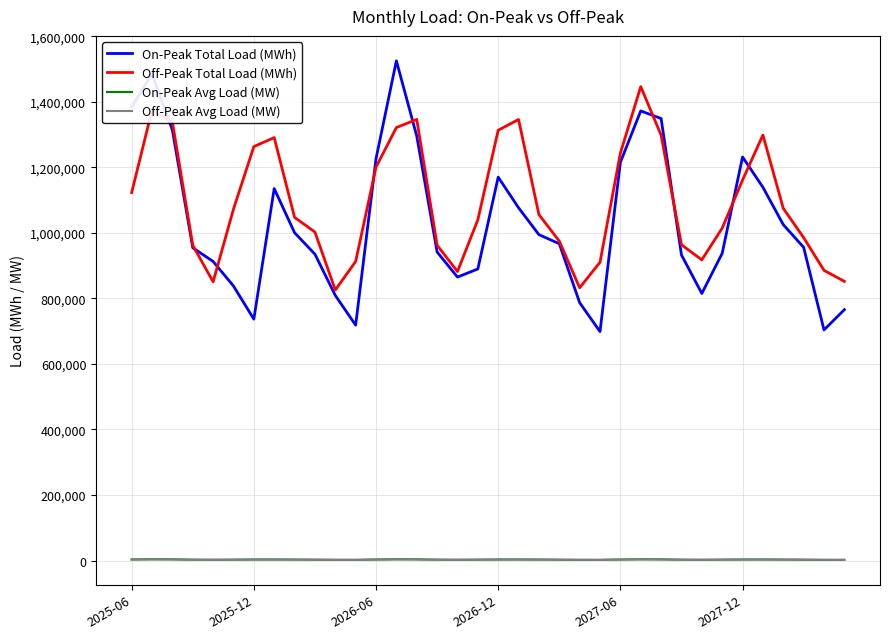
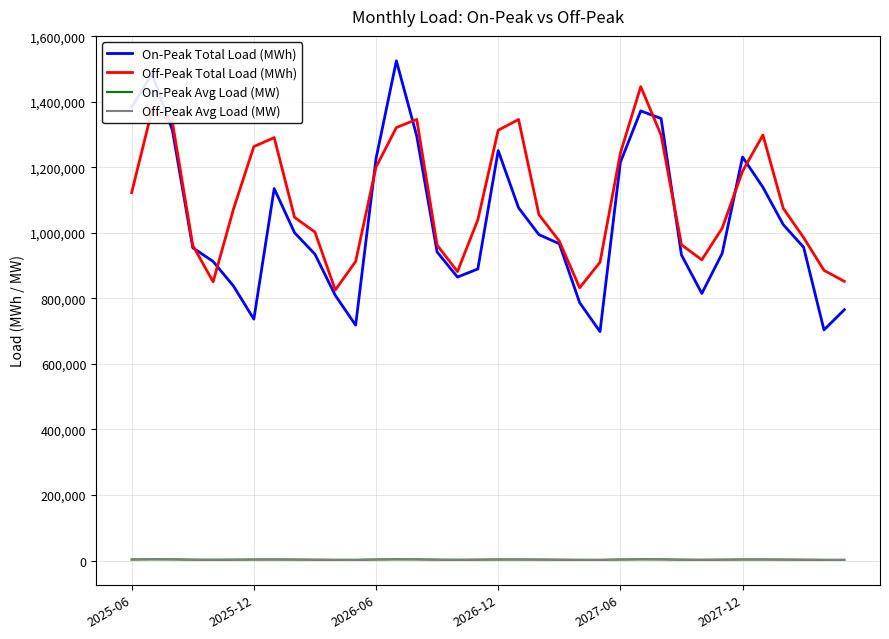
On-Peak Total Load (MWh), 2026-12: 1,170,000 -> 1,250,000
Off-Peak Total Load (MWh), 2027-12: 1,160,000 -> 1,190,000
